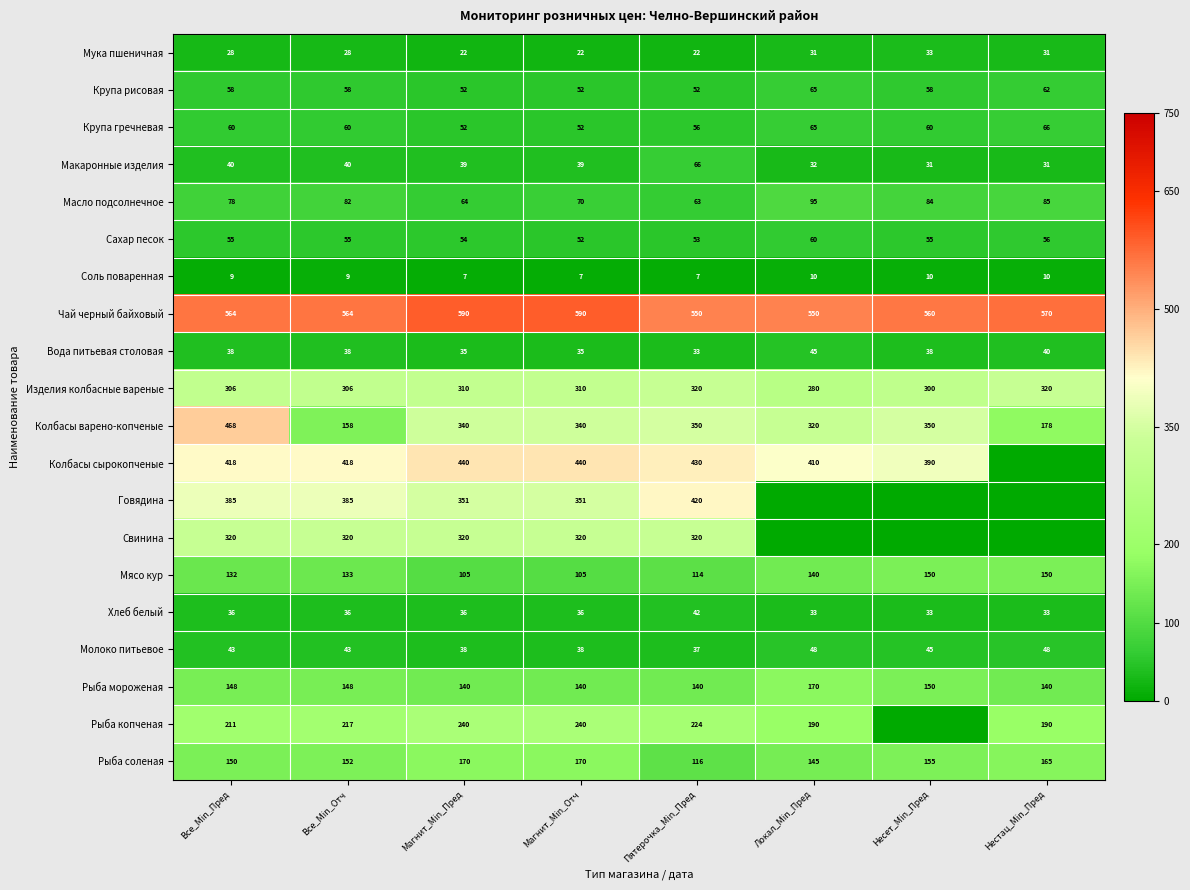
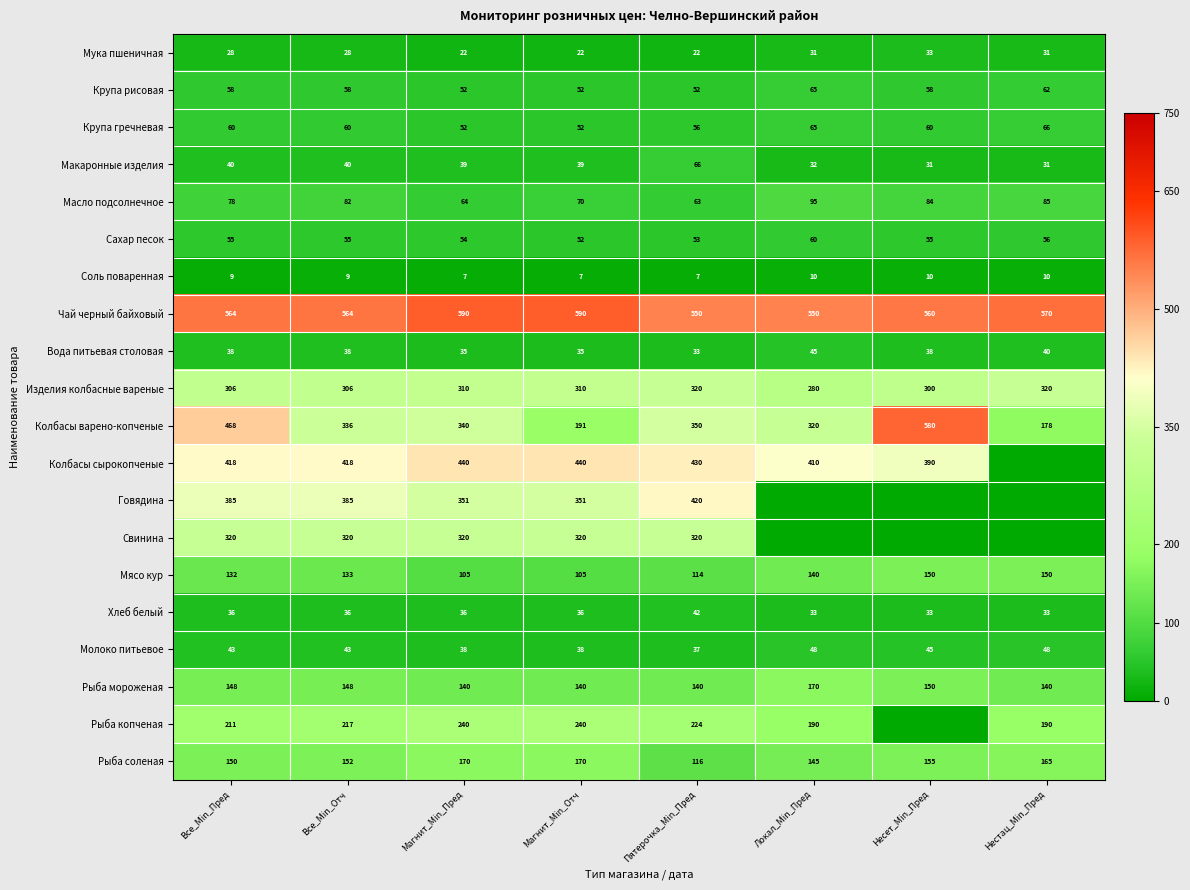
Колбасы варено-копченые, Все_Min_Отч: 158 -> 336
Колбасы варено-копченые, Магнит_Min_Отч: 340 -> 191
Колбасы варено-копченые, Несет_Min_Пред: 350 -> 580
